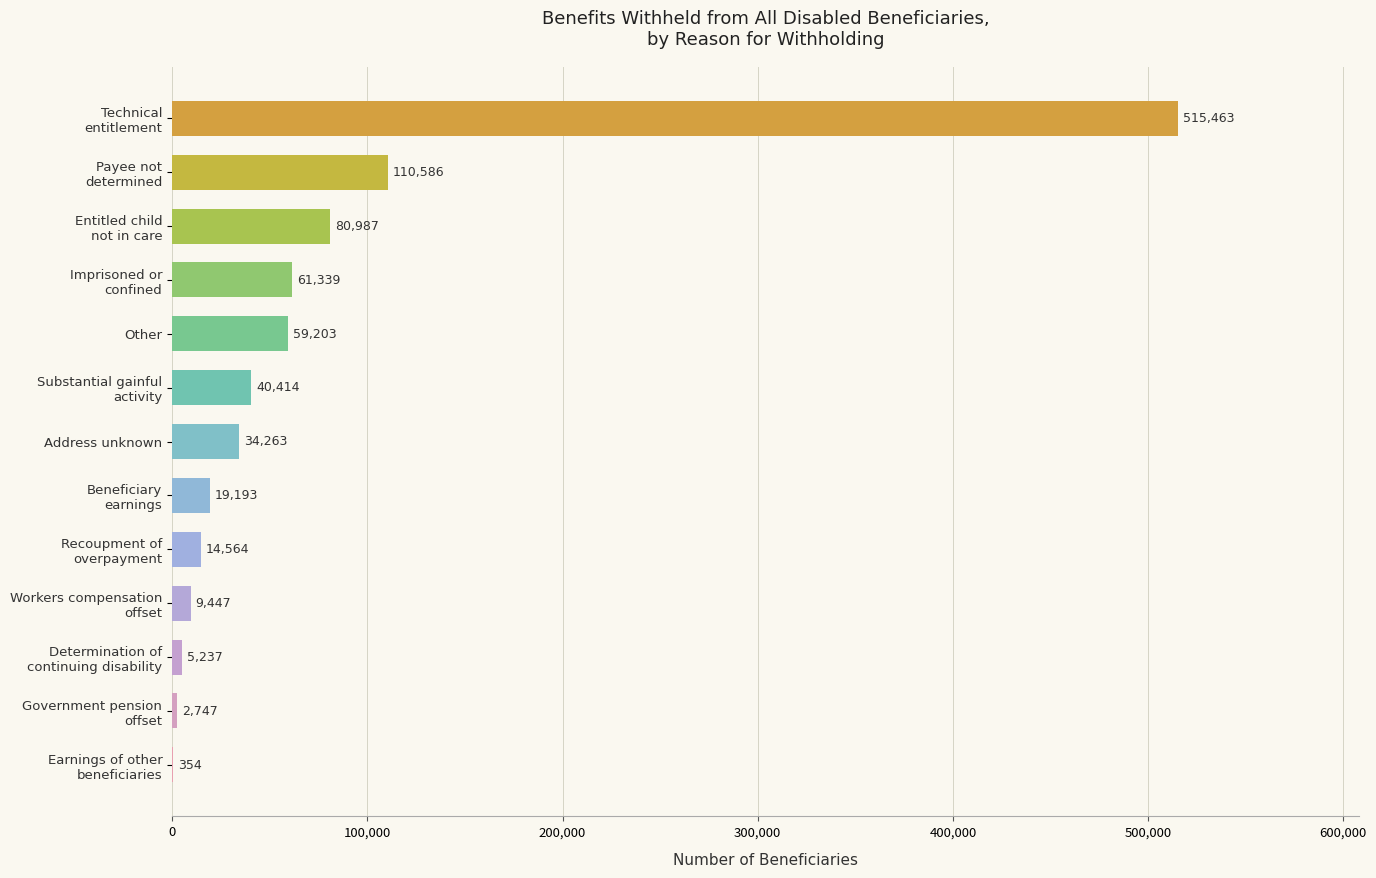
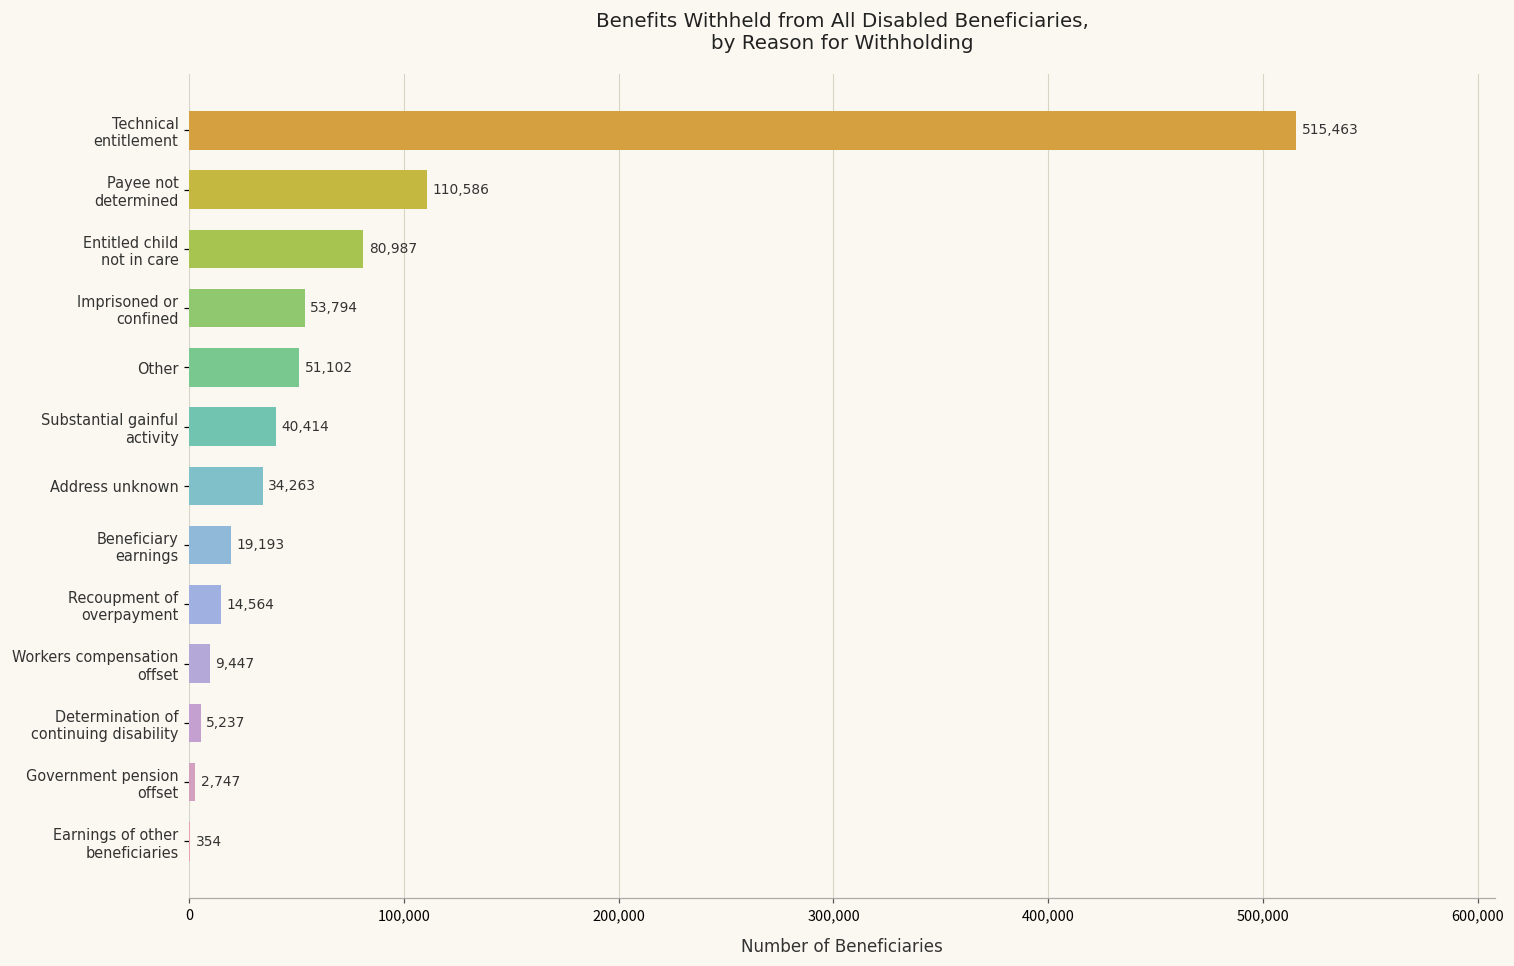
Imprisoned or confined: 61,339 -> 53,794
Other: 59,203 -> 51,102
